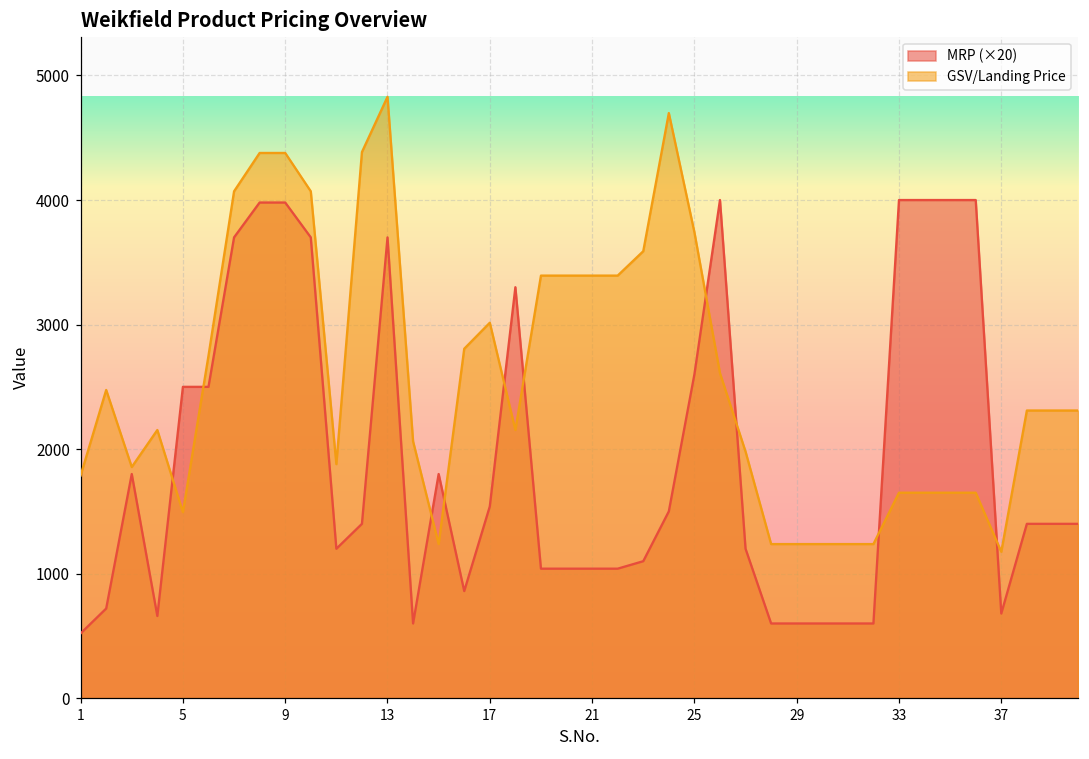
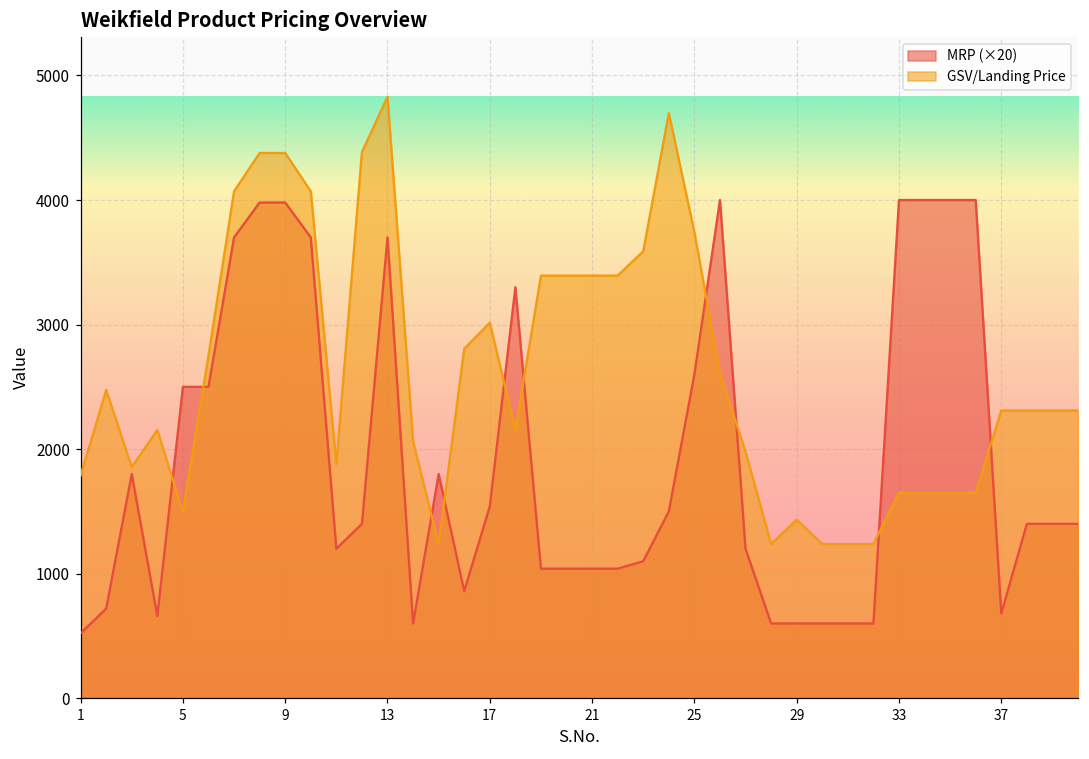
GSV/Landing Price, 29: 1240 -> 1430
GSV/Landing Price, 37: 1180 -> 2310
